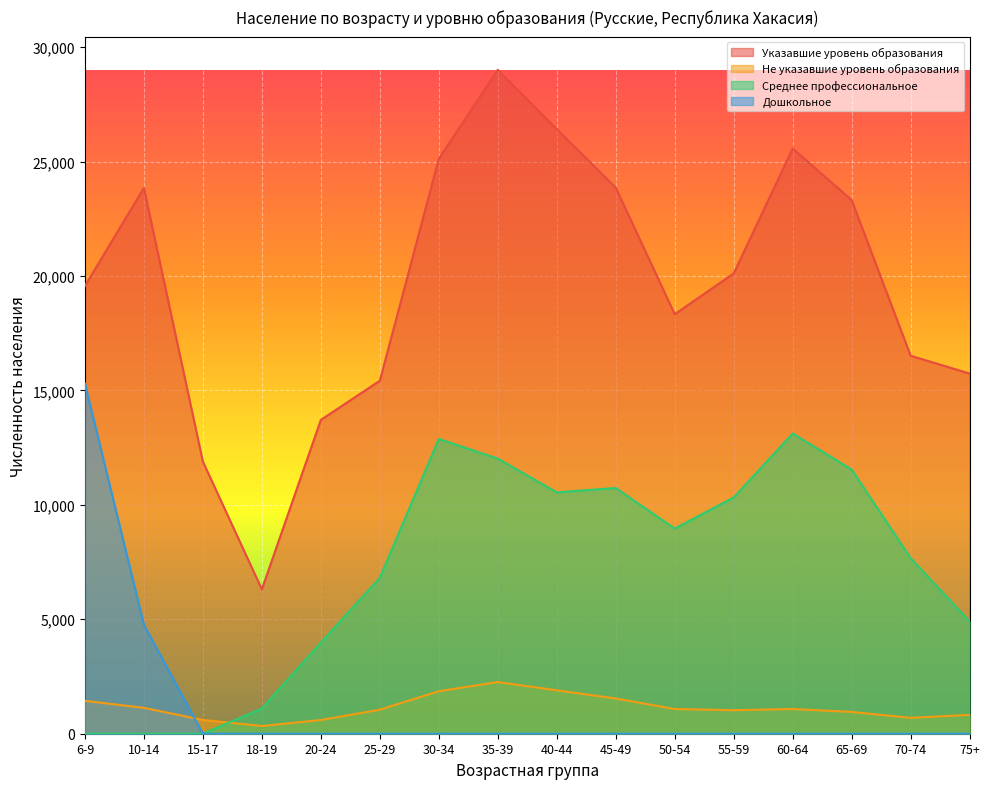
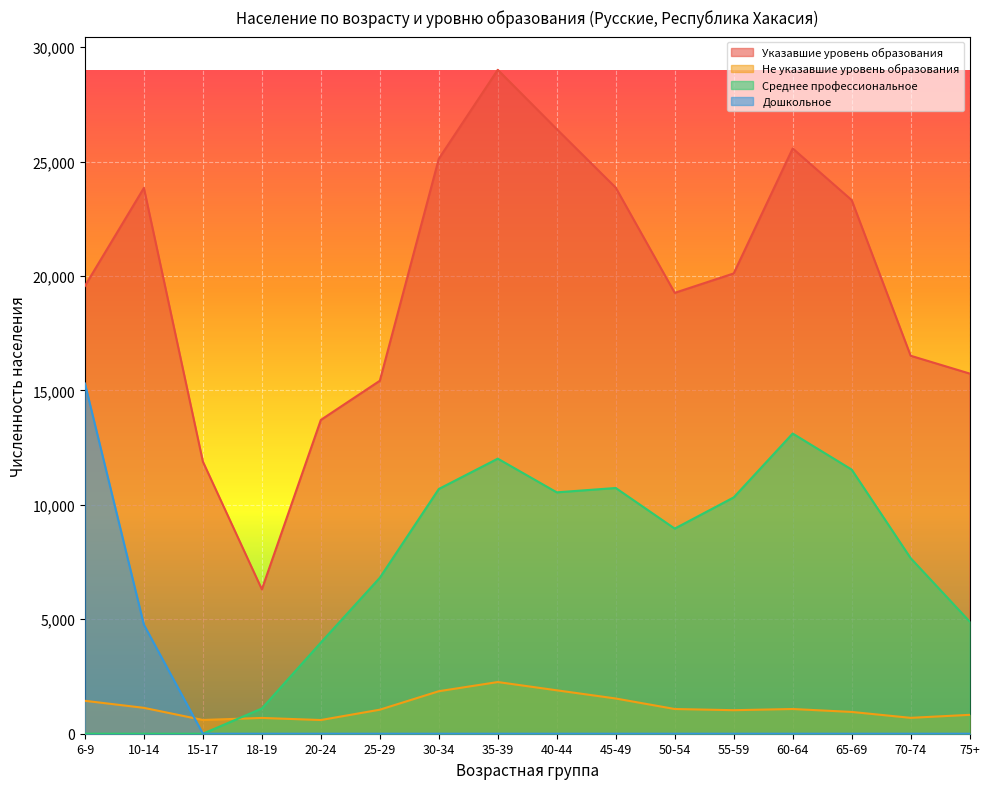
Не указавшие уровень образования, 18-19: 300 -> 700
Среднее профессиональное, 30-34: 12,900 -> 10,700
Указавшие уровень образования, 50-54: 18,300 -> 19,300
